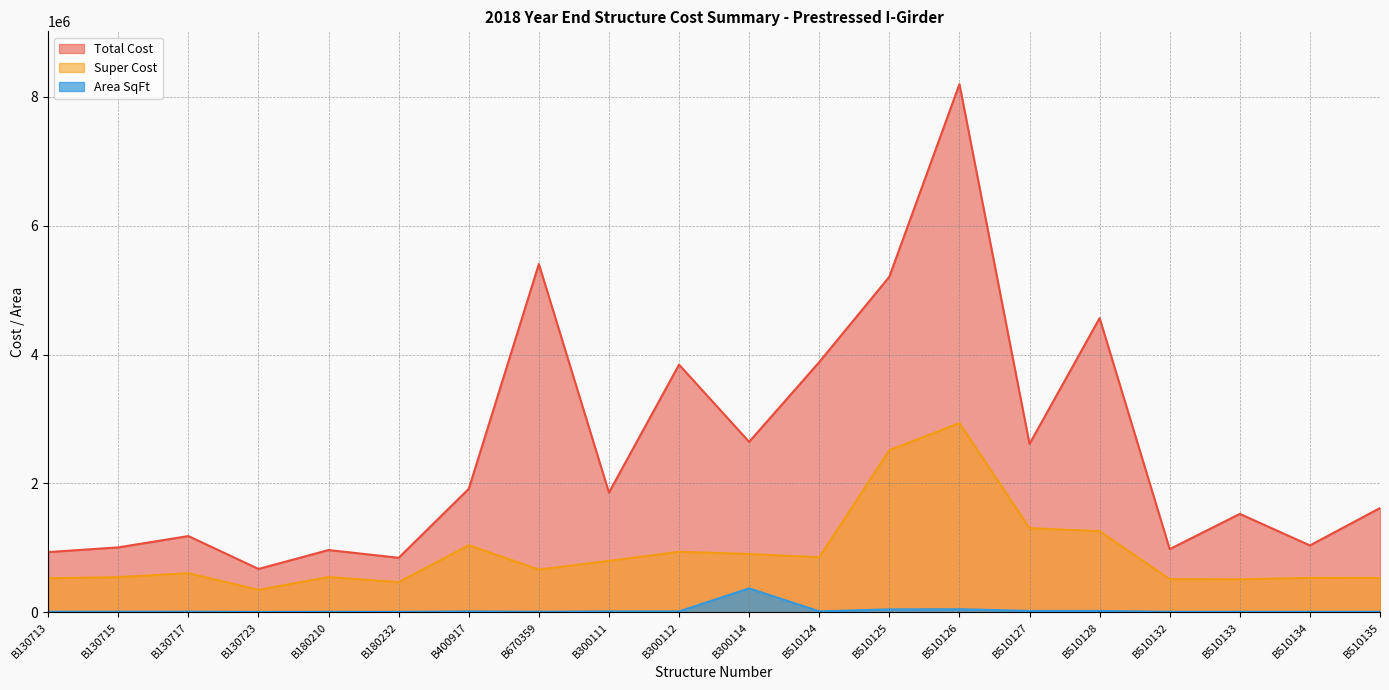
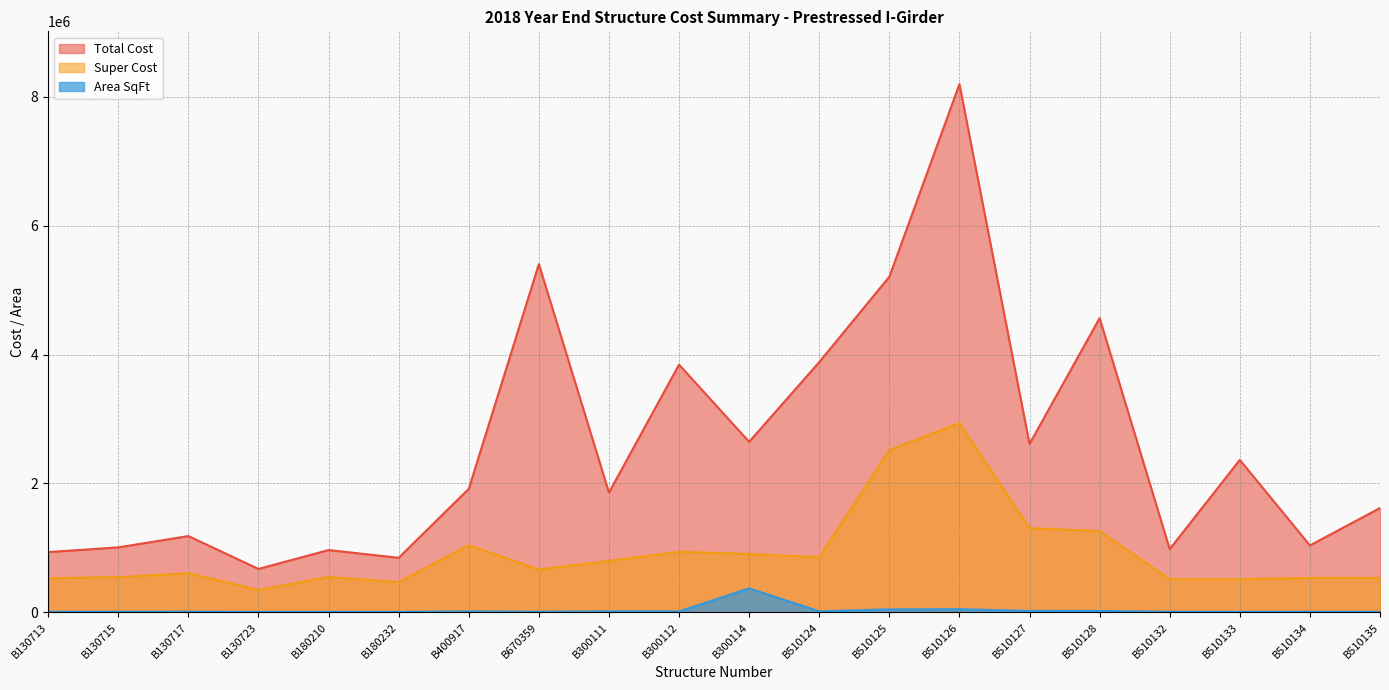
Total Cost, B510133: 1500000 -> 2400000
